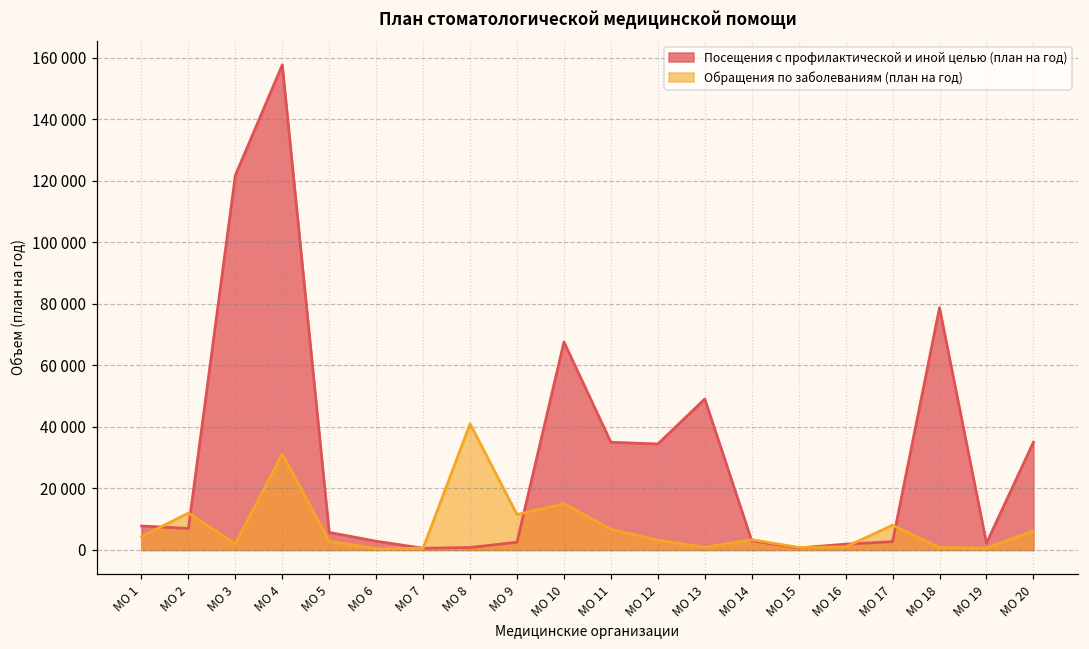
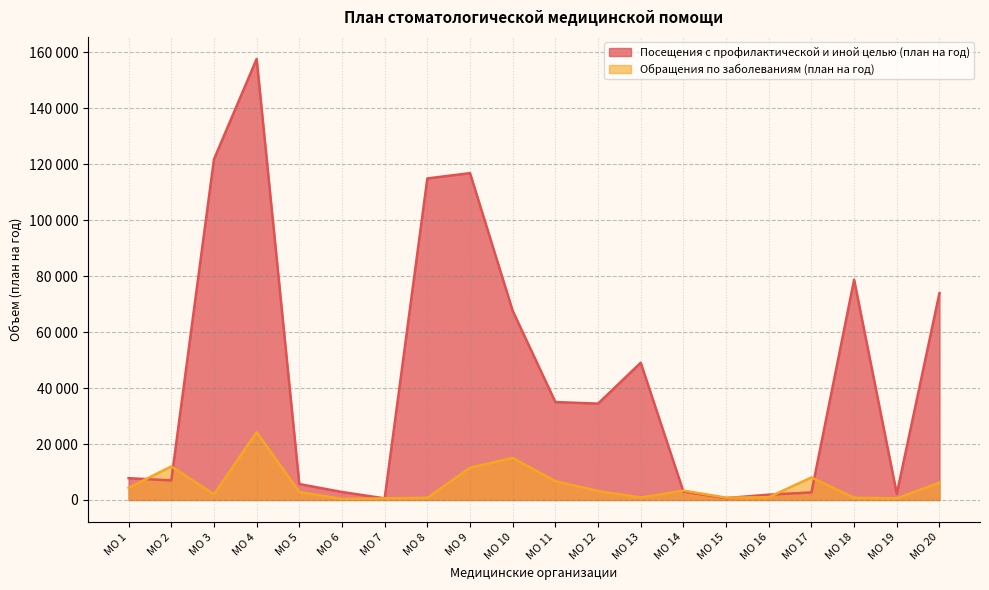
Обращения по заболеваниям (план на год), МО 4: 31000 -> 24000
Посещения с профилактической и иной целью (план на год), МО 8: 1000 -> 115000
Обращения по заболеваниям (план на год), МО 8: 41000 -> 1000
Посещения с профилактической и иной целью (план на год), МО 9: 3000 -> 117000
Посещения с профилактической и иной целью (план на год), МО 20: 35000 -> 74000
